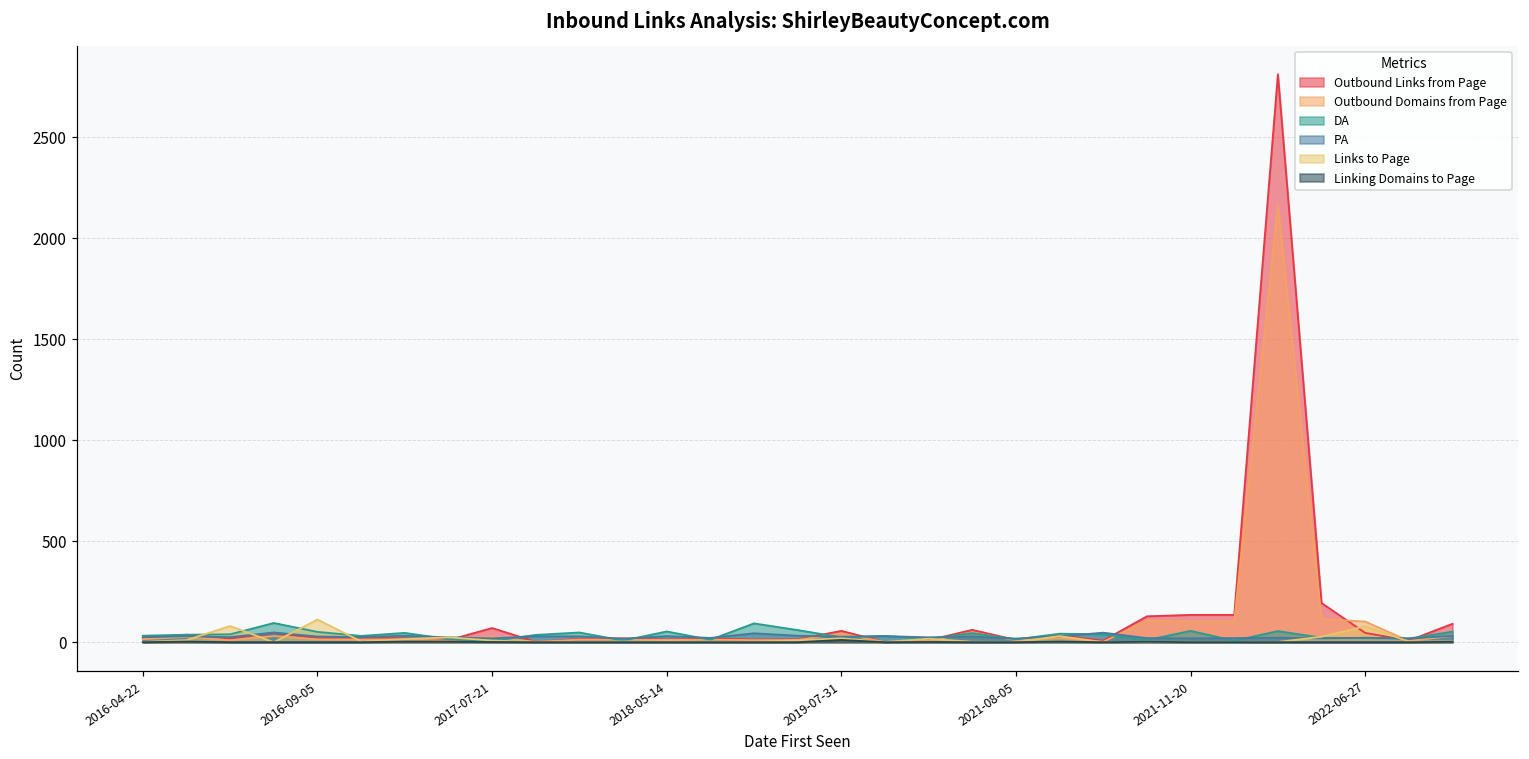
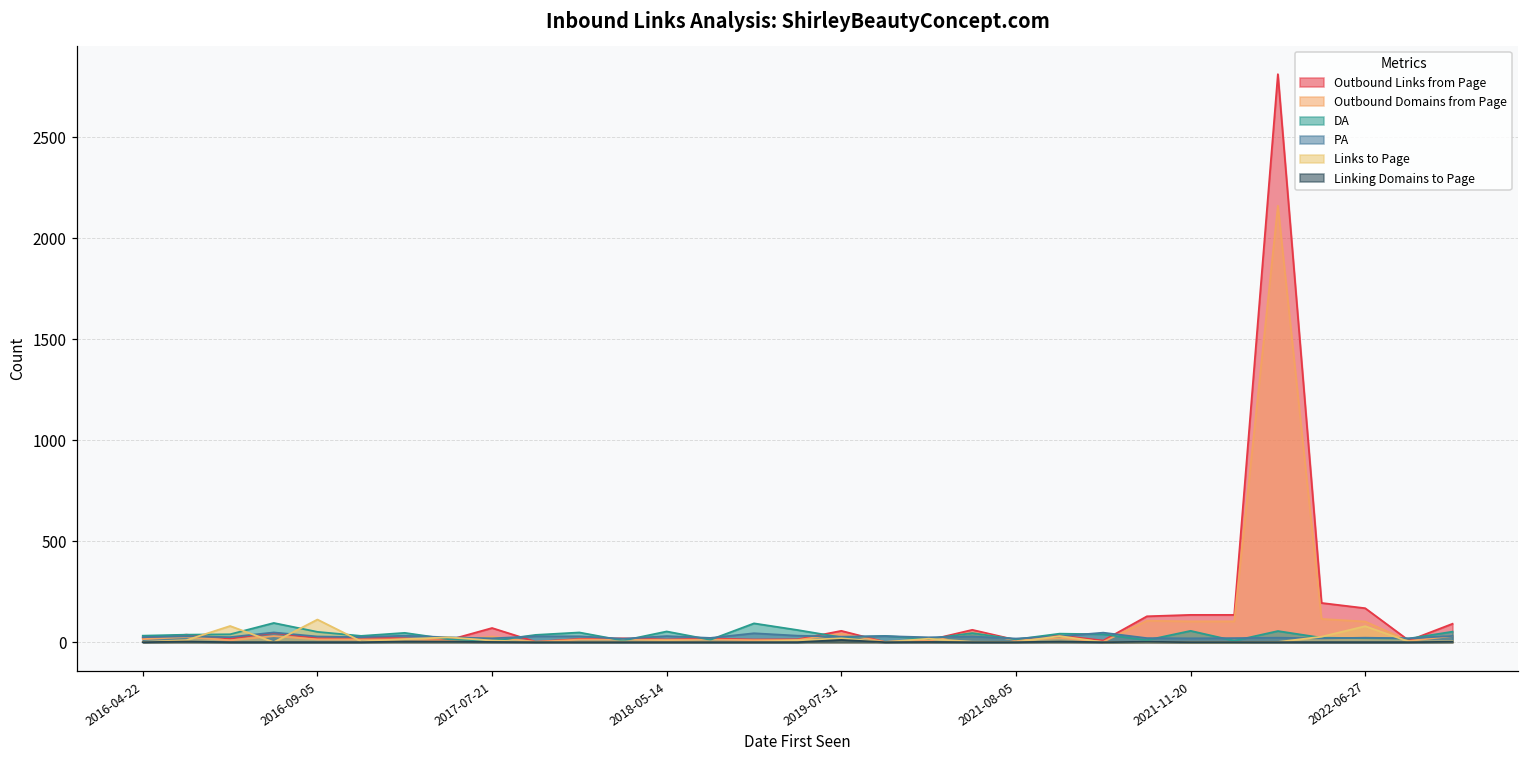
Outbound Links from Page, 2022-06-27: 50 -> 170
